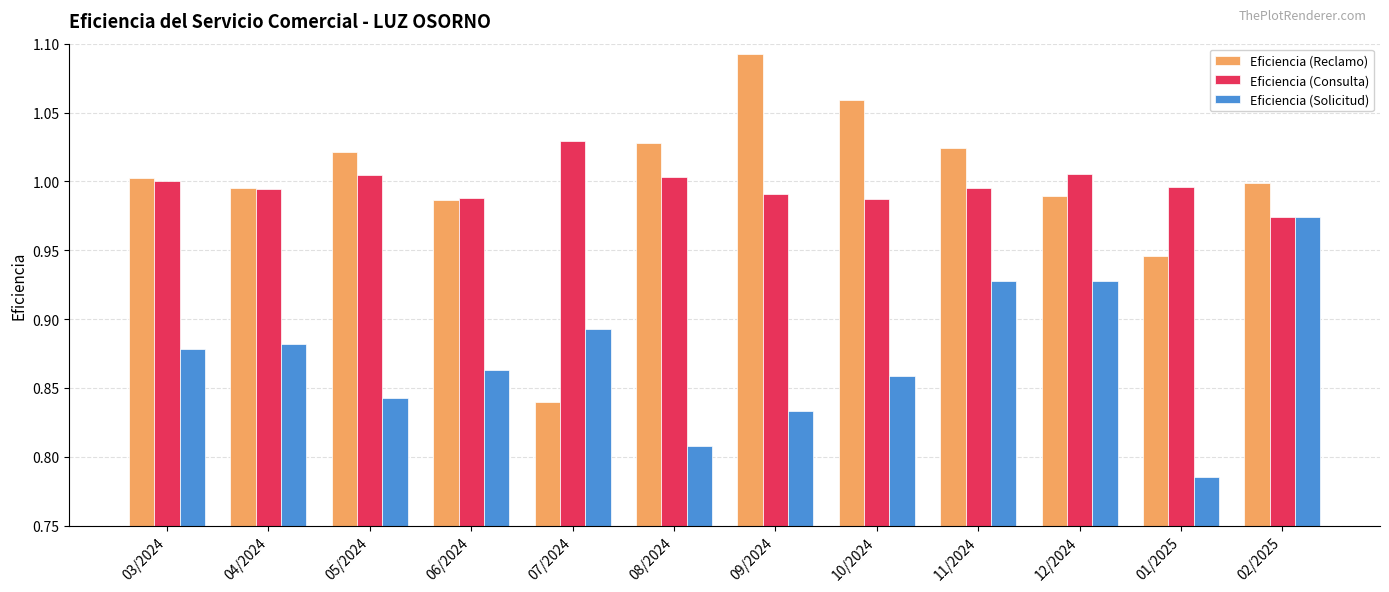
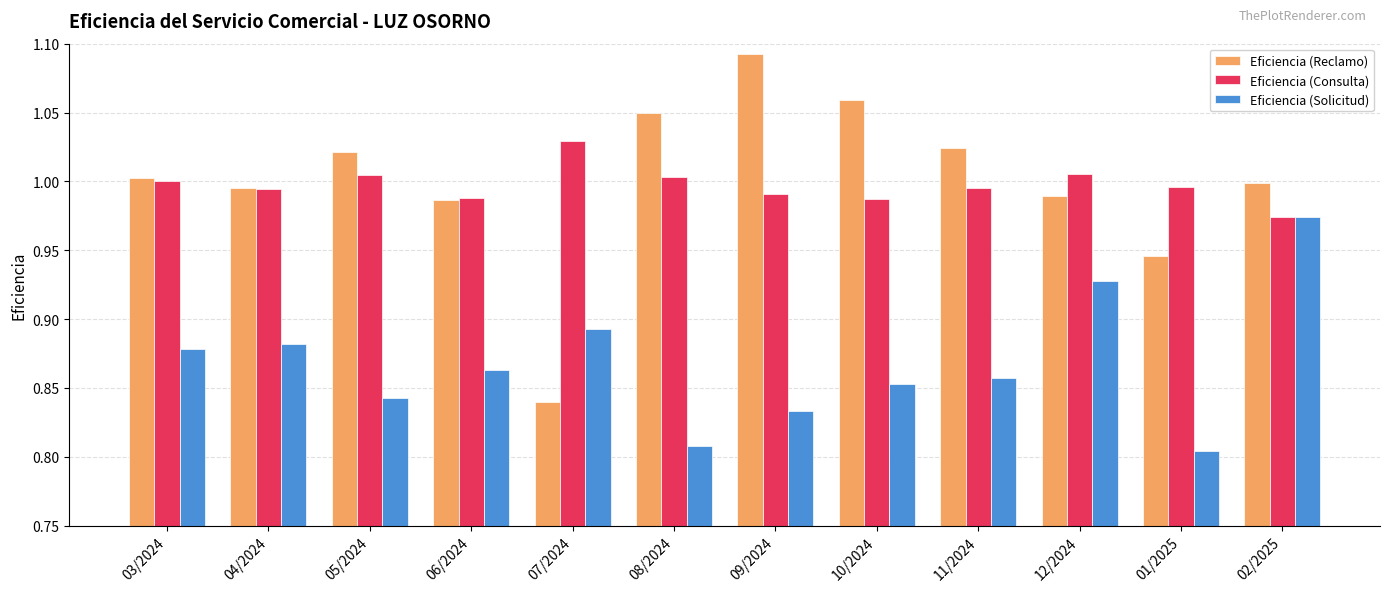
Eficiencia (Reclamo), 08/2024: 1.028 -> 1.050
Eficiencia (Solicitud), 10/2024: 0.859 -> 0.853
Eficiencia (Solicitud), 11/2024: 0.927 -> 0.857
Eficiencia (Solicitud), 01/2025: 0.785 -> 0.804
